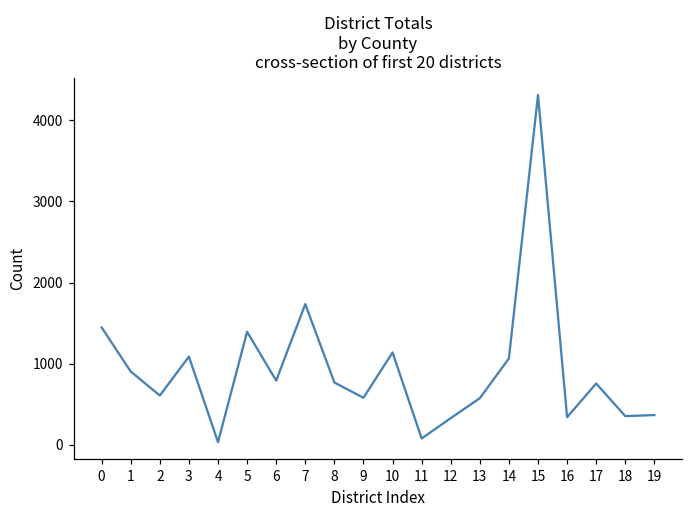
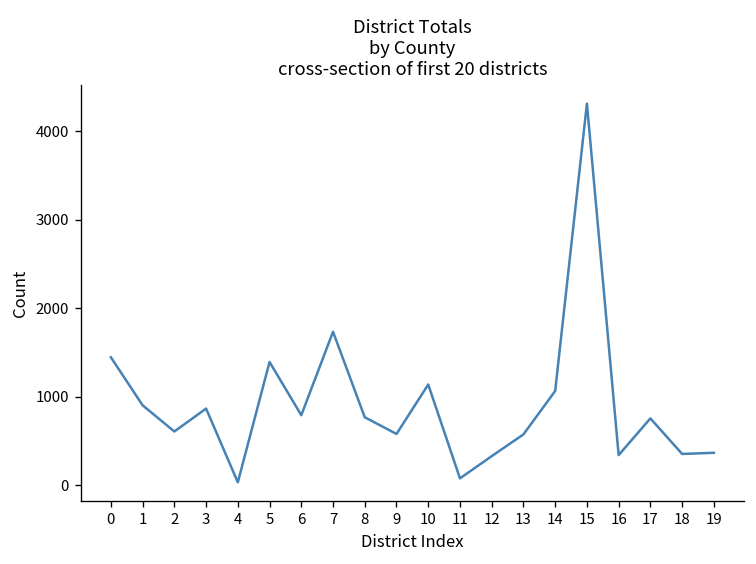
3: 1100 -> 900
